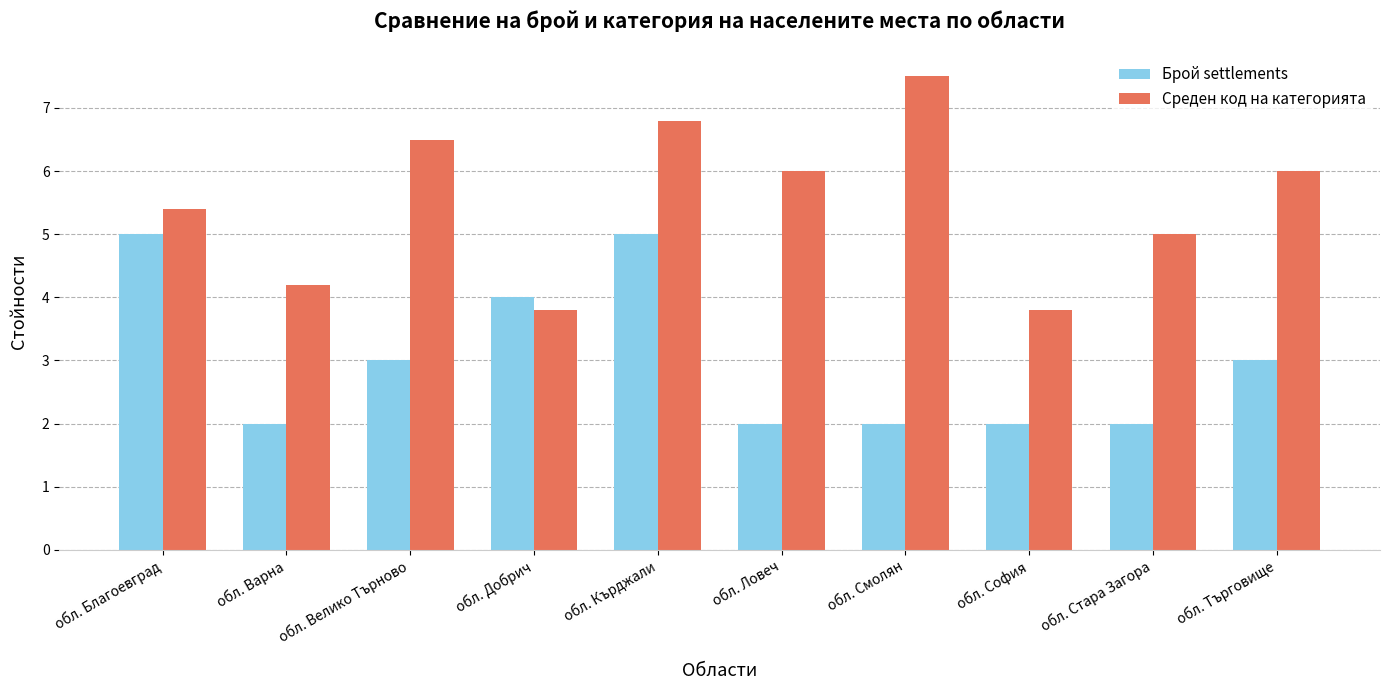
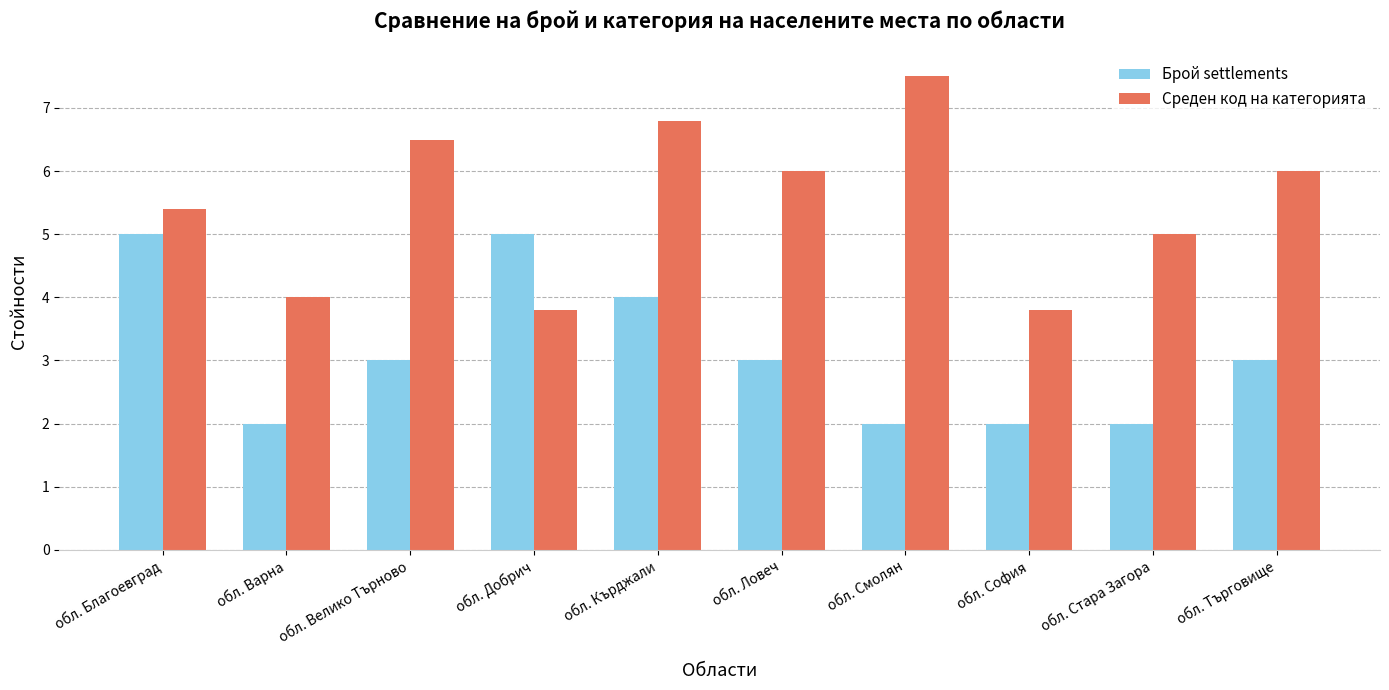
Среден код на категорията, обл. Варна: 4.2 -> 4.0
Брой settlements, обл. Добрич: 4 -> 5
Брой settlements, обл. Кърджали: 5 -> 4
Брой settlements, обл. Ловеч: 2 -> 3
